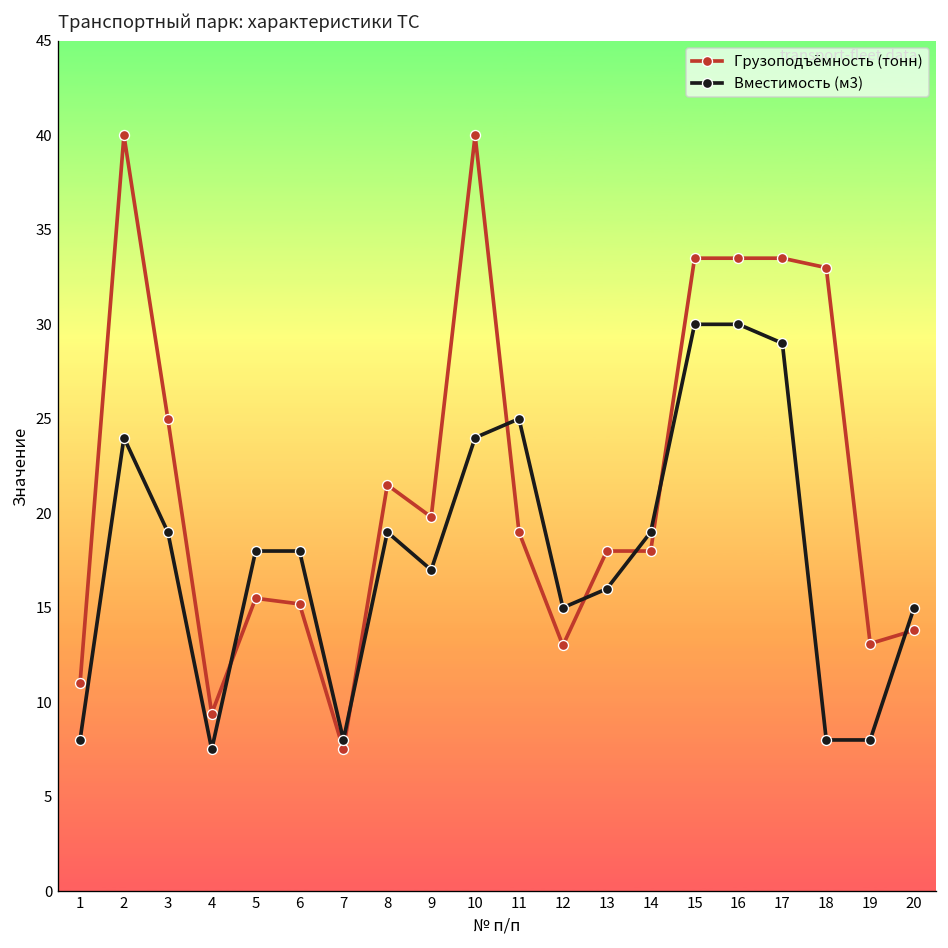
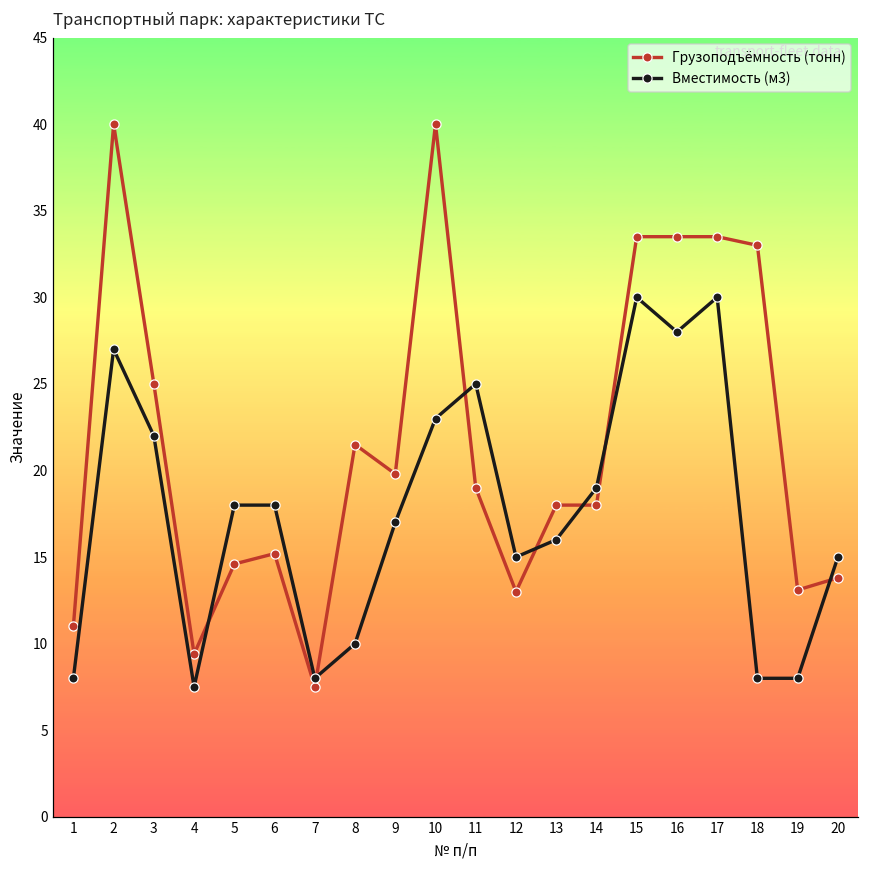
Вместимость (м3), 2: 24 -> 27
Вместимость (м3), 3: 19 -> 22
Грузоподъёмность (тонн), 5: 15.5 -> 14.6
Вместимость (м3), 8: 19 -> 10
Вместимость (м3), 10: 24 -> 23
Вместимость (м3), 16: 30 -> 28
Вместимость (м3), 17: 29 -> 30
